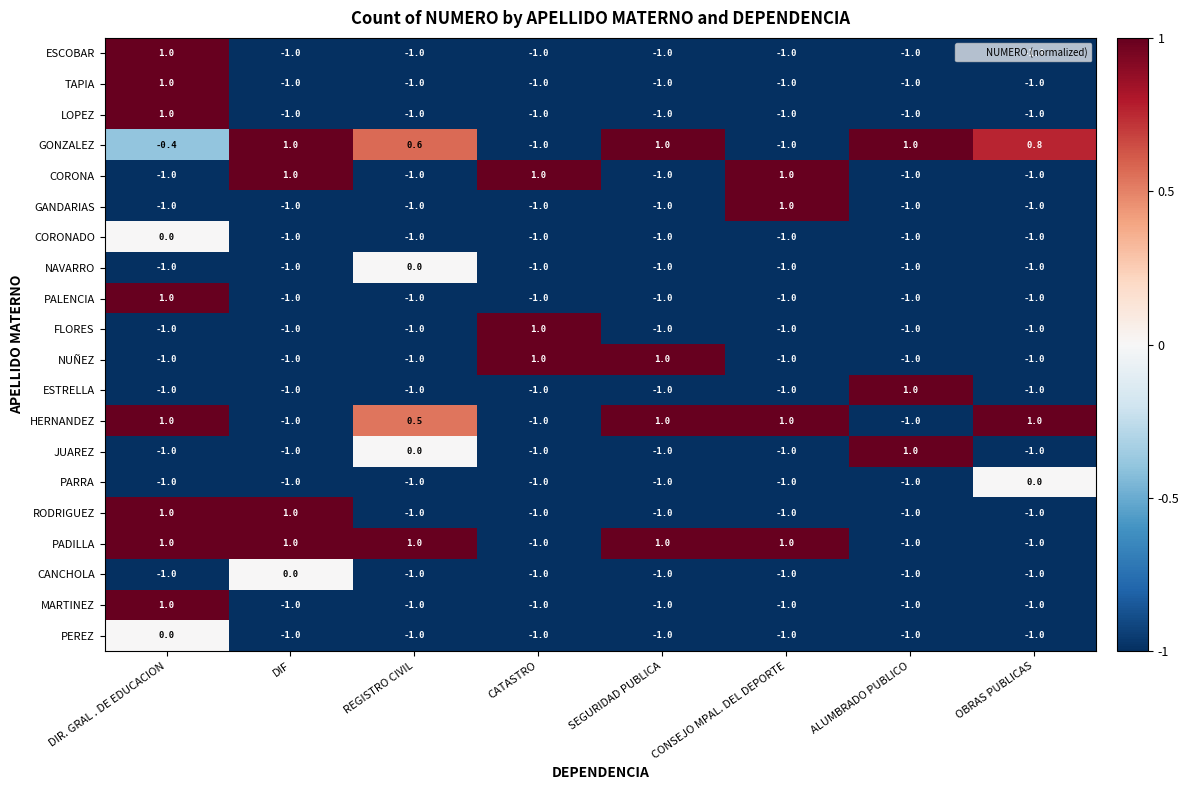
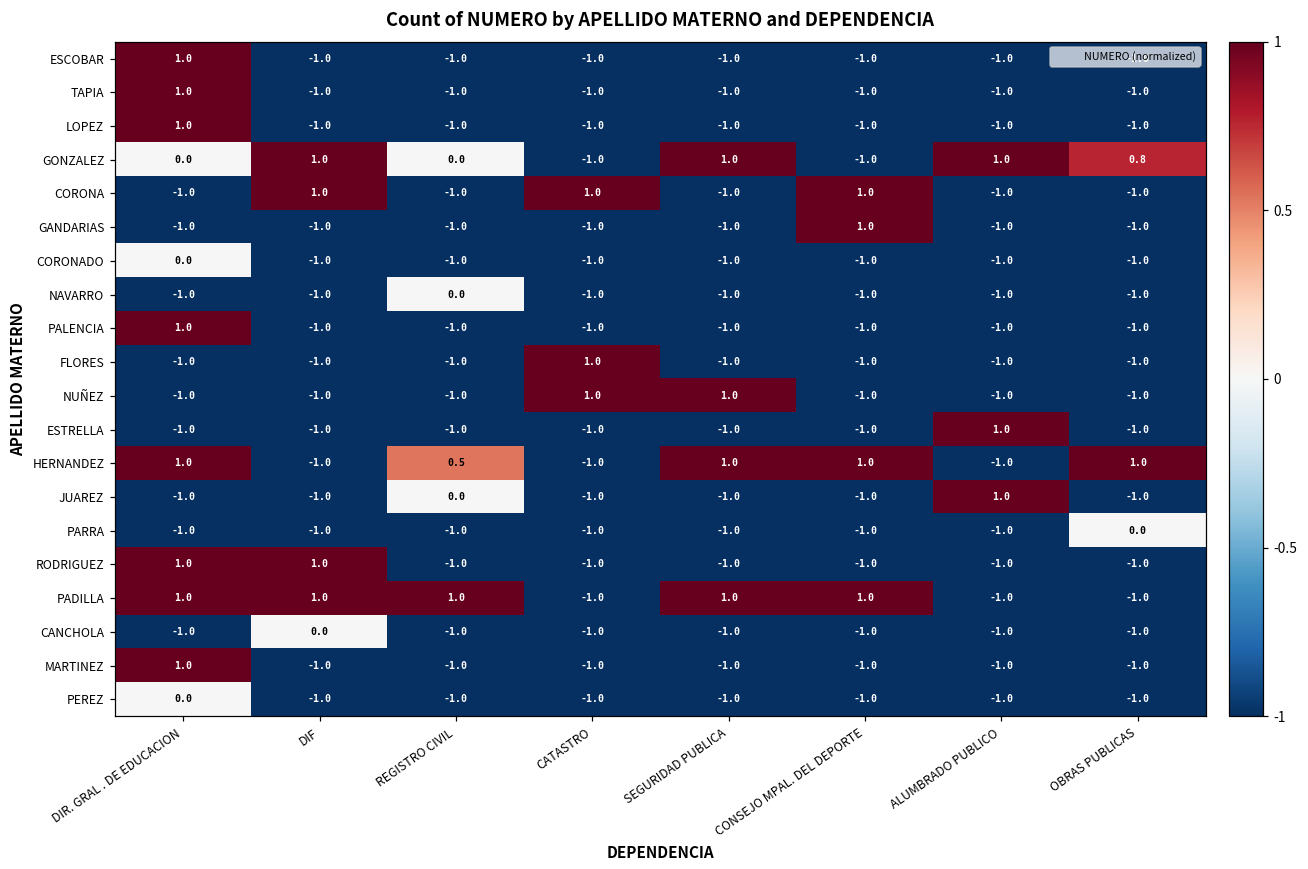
GONZALEZ, DIR. GRAL . DE EDUCACION: -0.4 -> 0.0
GONZALEZ, REGISTRO CIVIL: 0.6 -> 0.0
